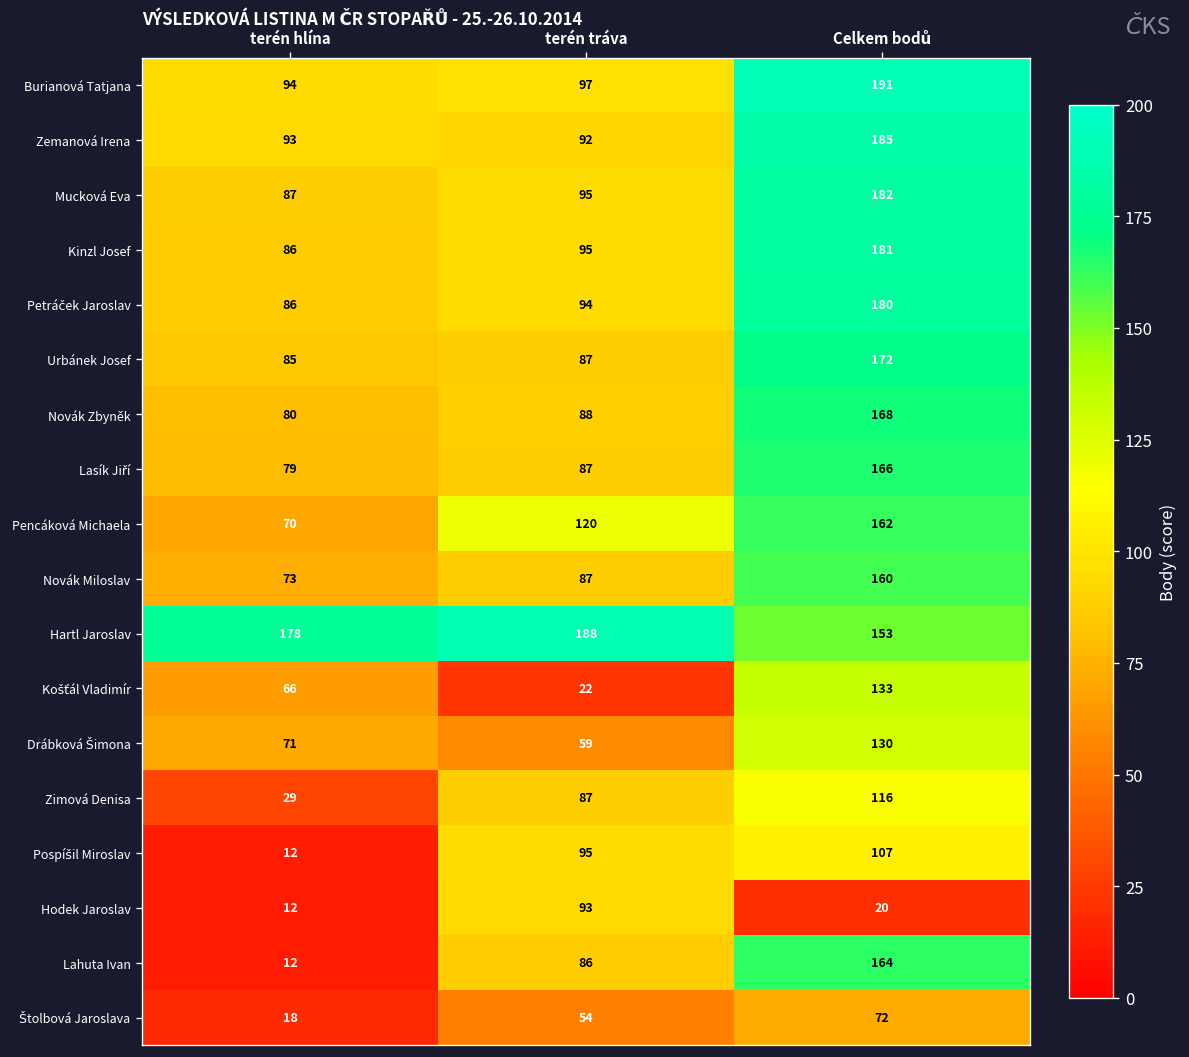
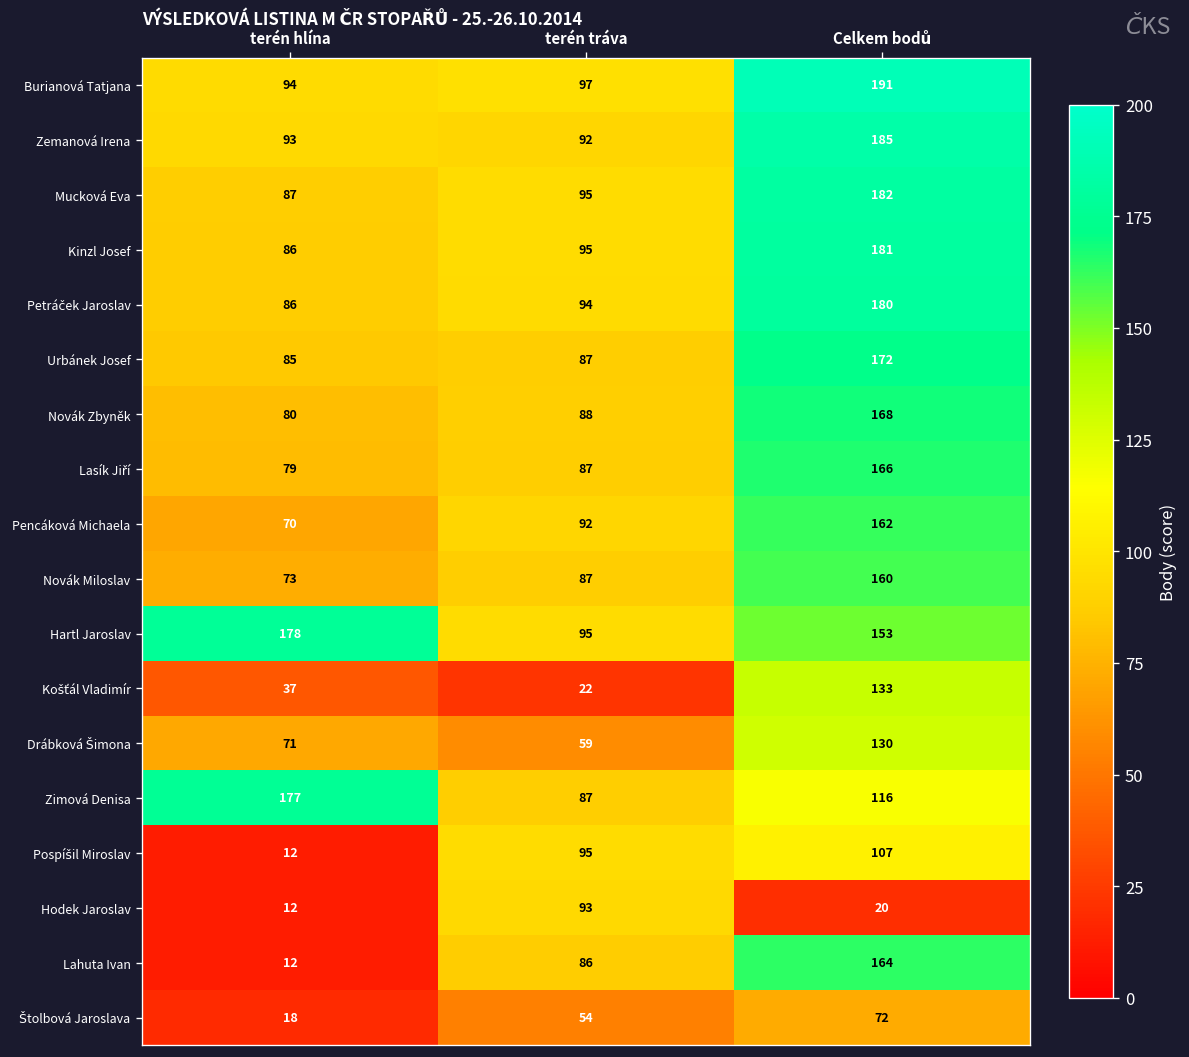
Pencáková Michaela, terén tráva: 120 -> 92
Hartl Jaroslav, terén tráva: 188 -> 95
Košťál Vladimír, terén hlína: 66 -> 37
Zimová Denisa, terén hlína: 29 -> 177
